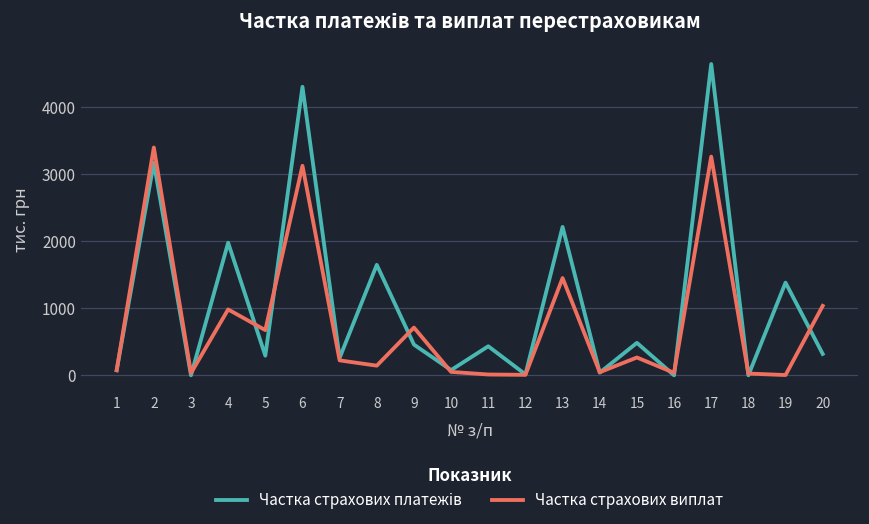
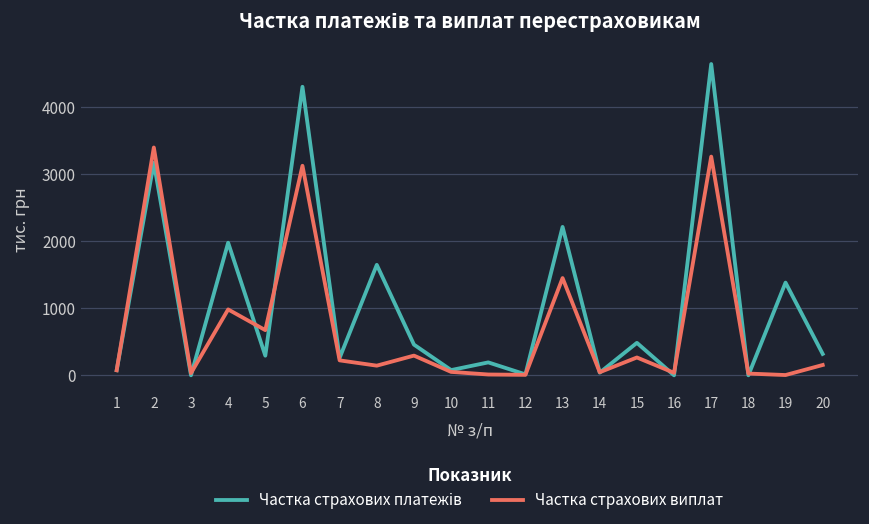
Частка страхових виплат, 9: 700 -> 300
Частка страхових платежів, 11: 400 -> 200
Частка страхових виплат, 20: 1000 -> 200
